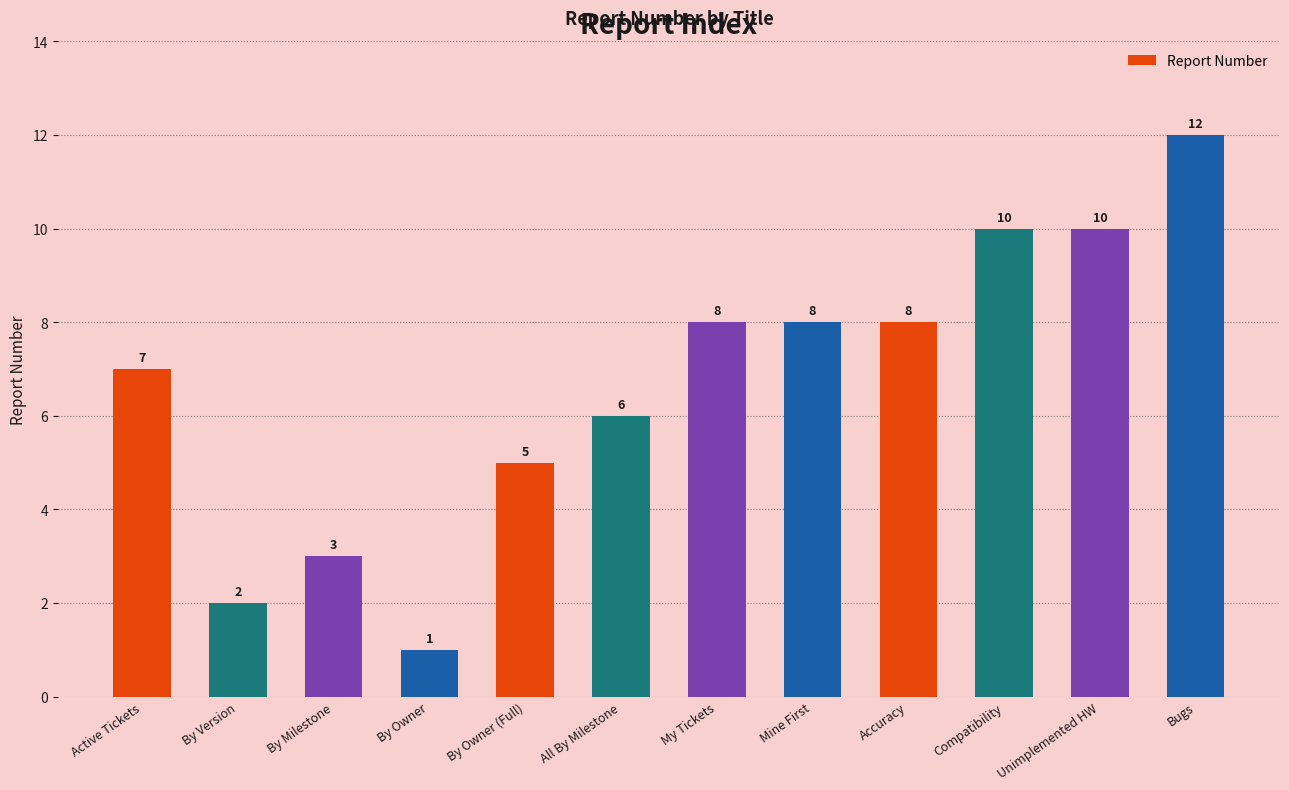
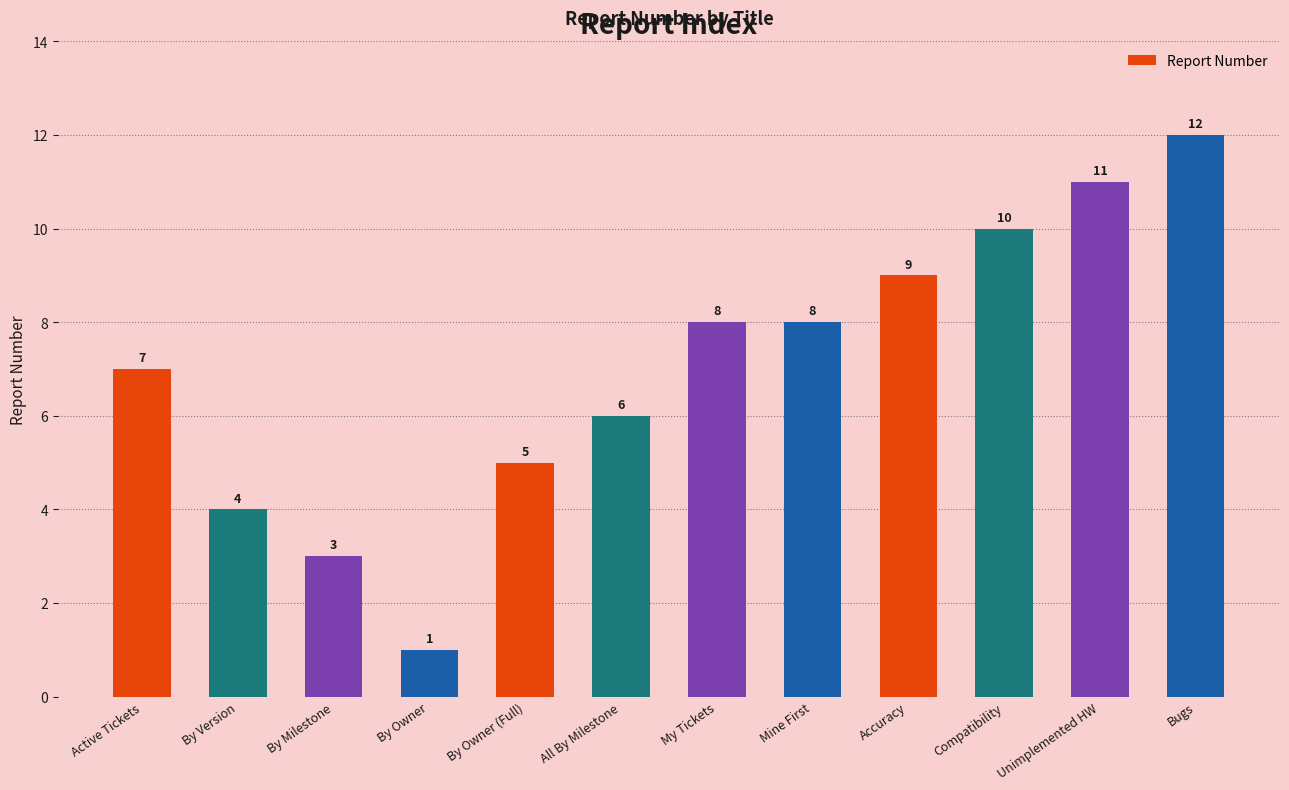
By Version: 2 -> 4
Accuracy: 8 -> 9
Unimplemented HW: 10 -> 11
